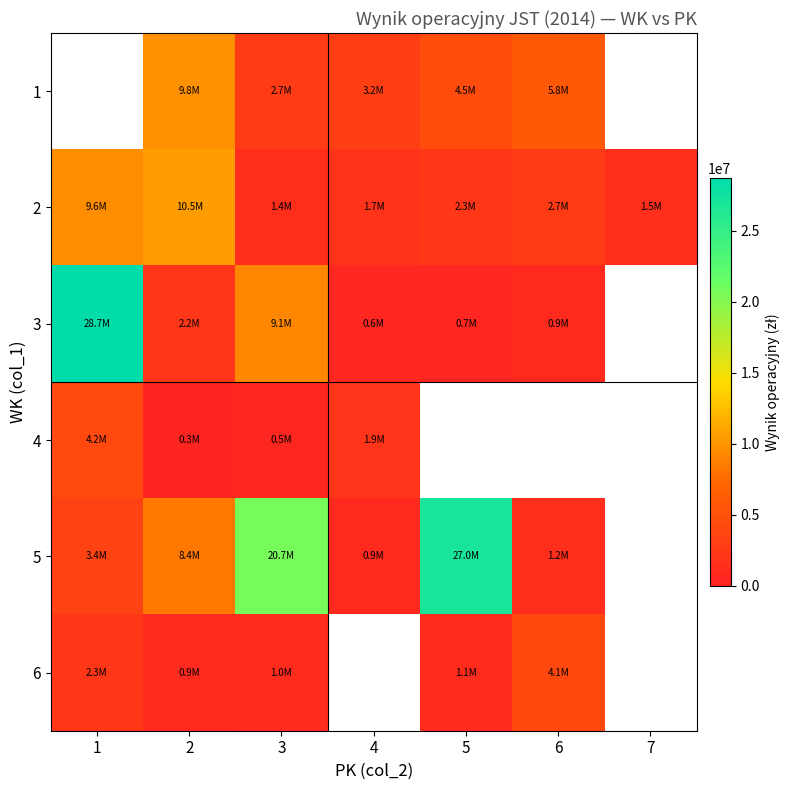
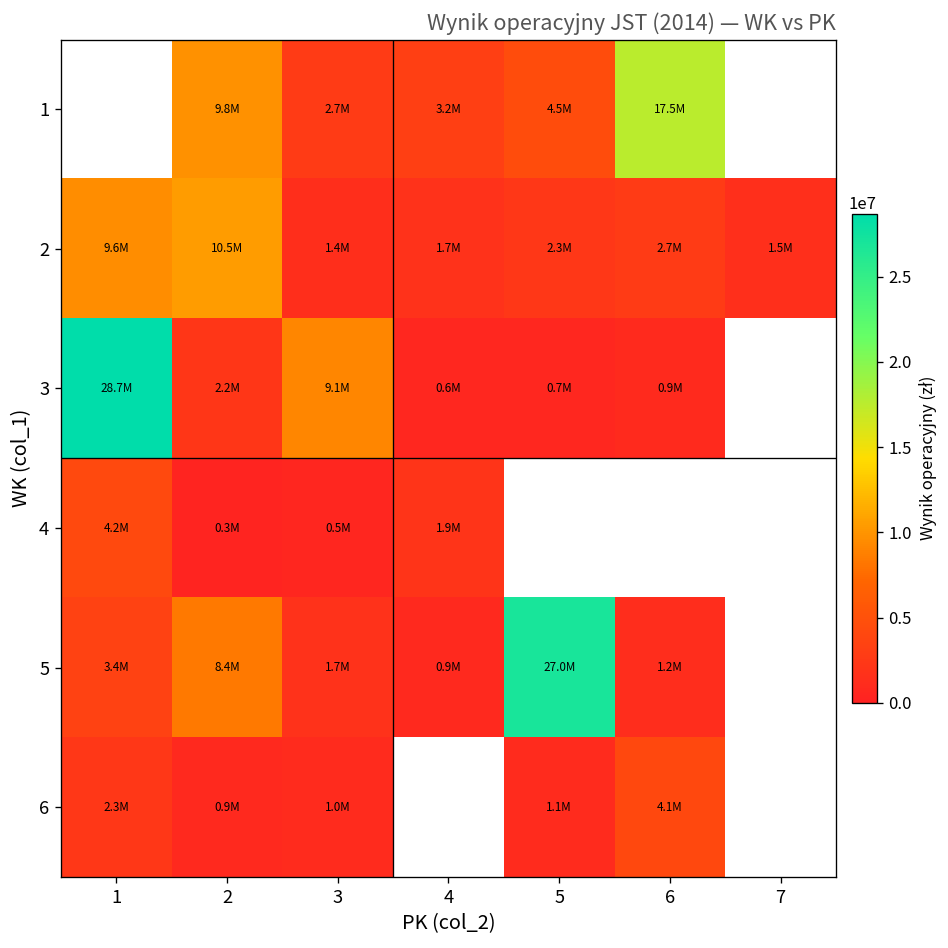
1, 6: 5.8M -> 17.5M
5, 3: 20.7M -> 1.7M
